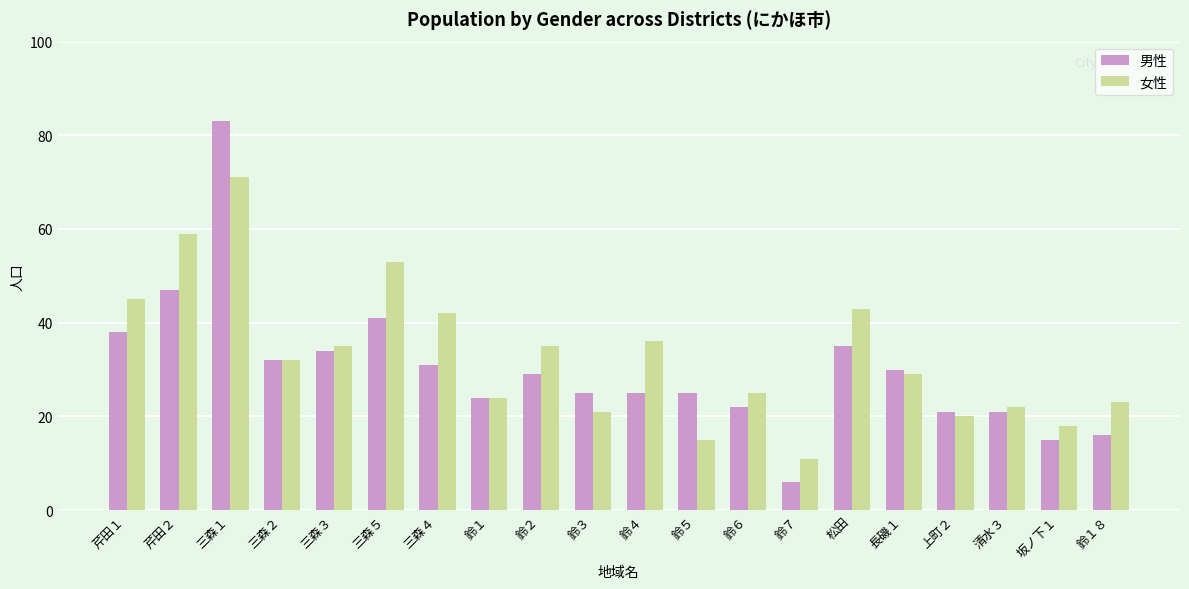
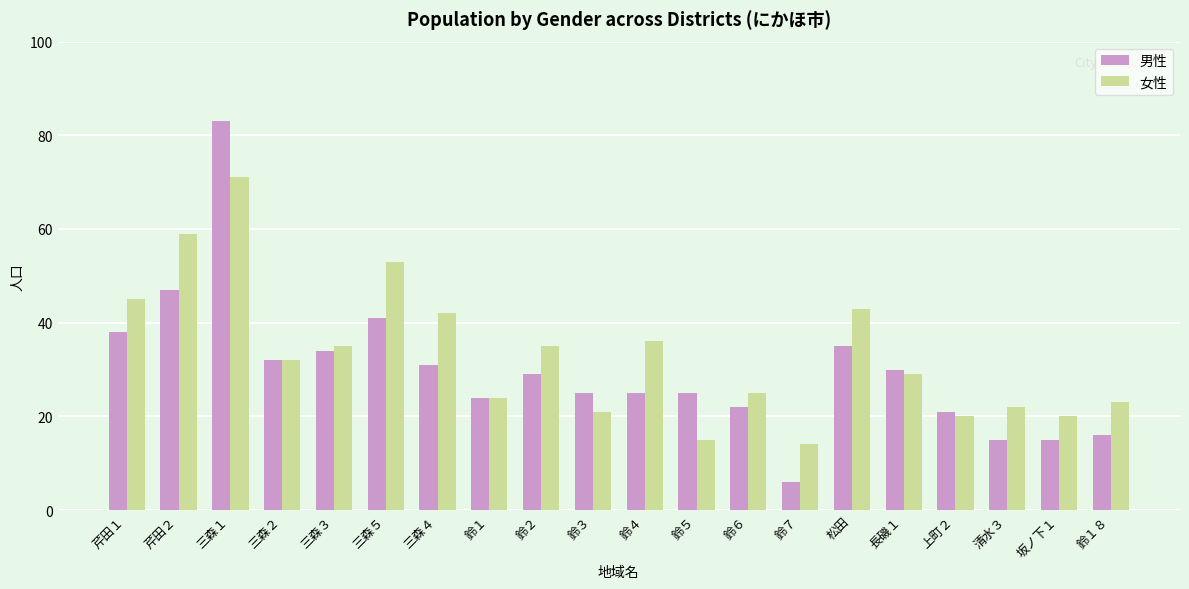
女性, 鈴７: 11 -> 14
男性, 清水３: 21 -> 15
女性, 坂ノ下１: 18 -> 20
